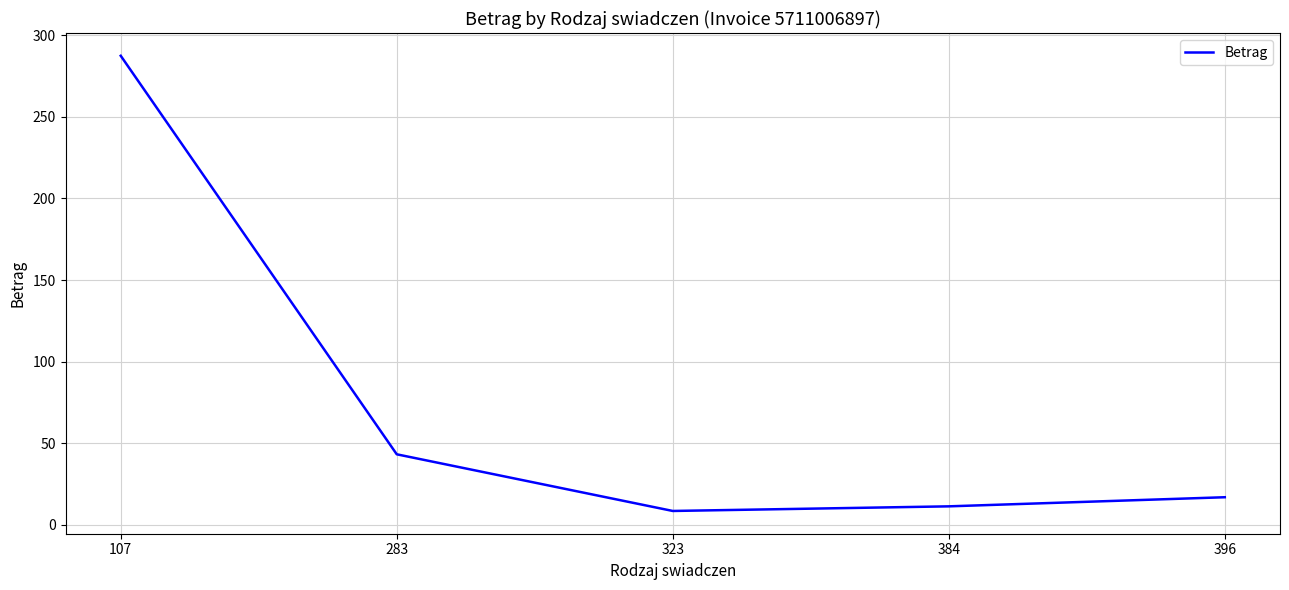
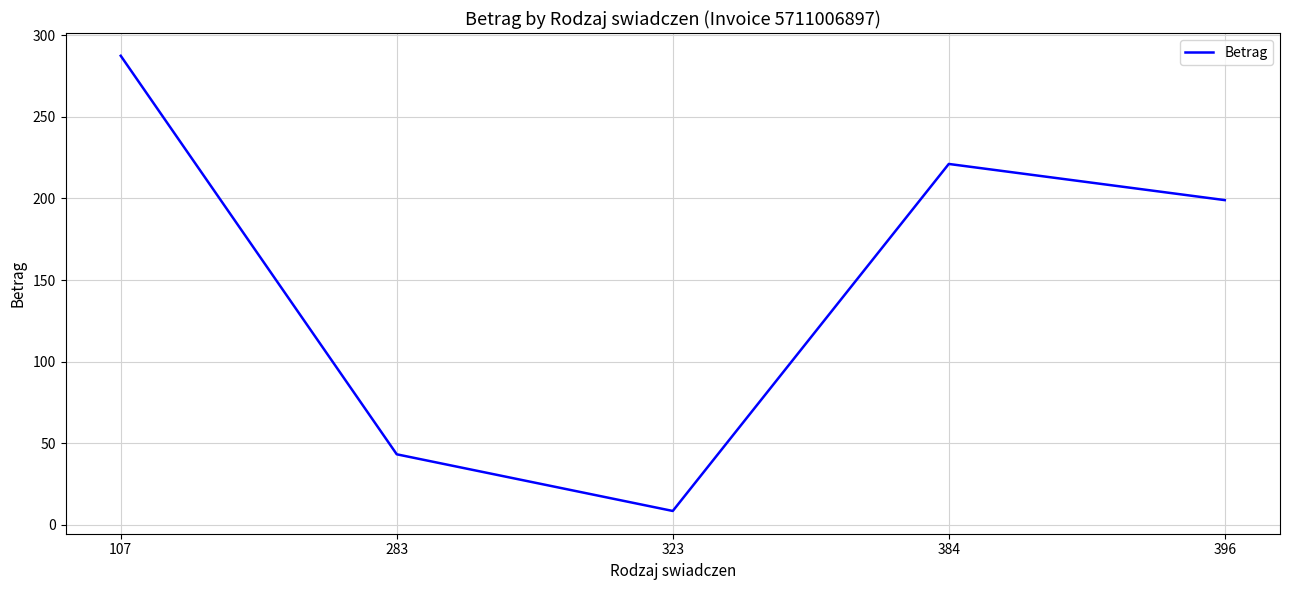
384: 11 -> 221
396: 17 -> 199
